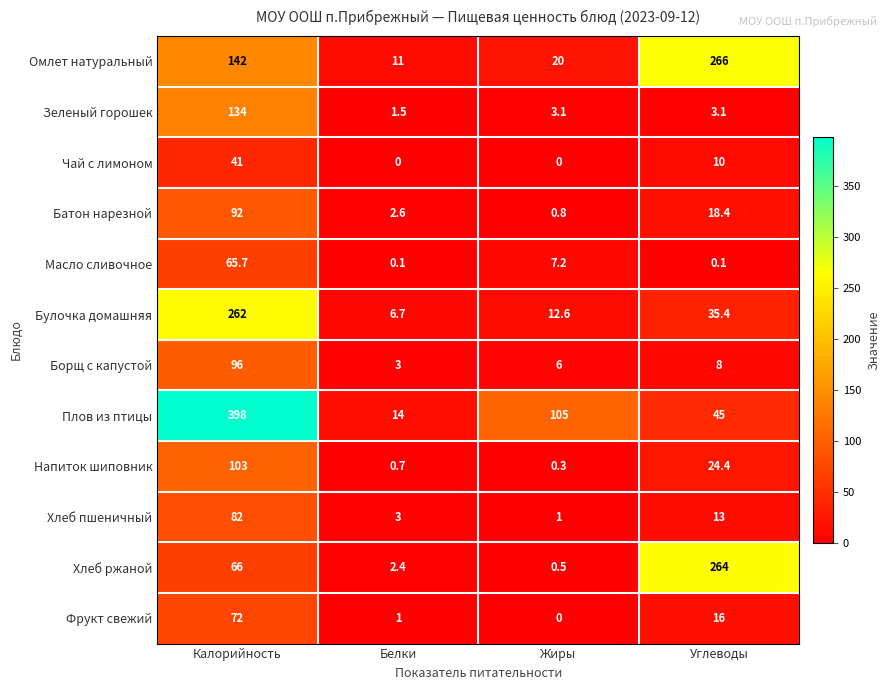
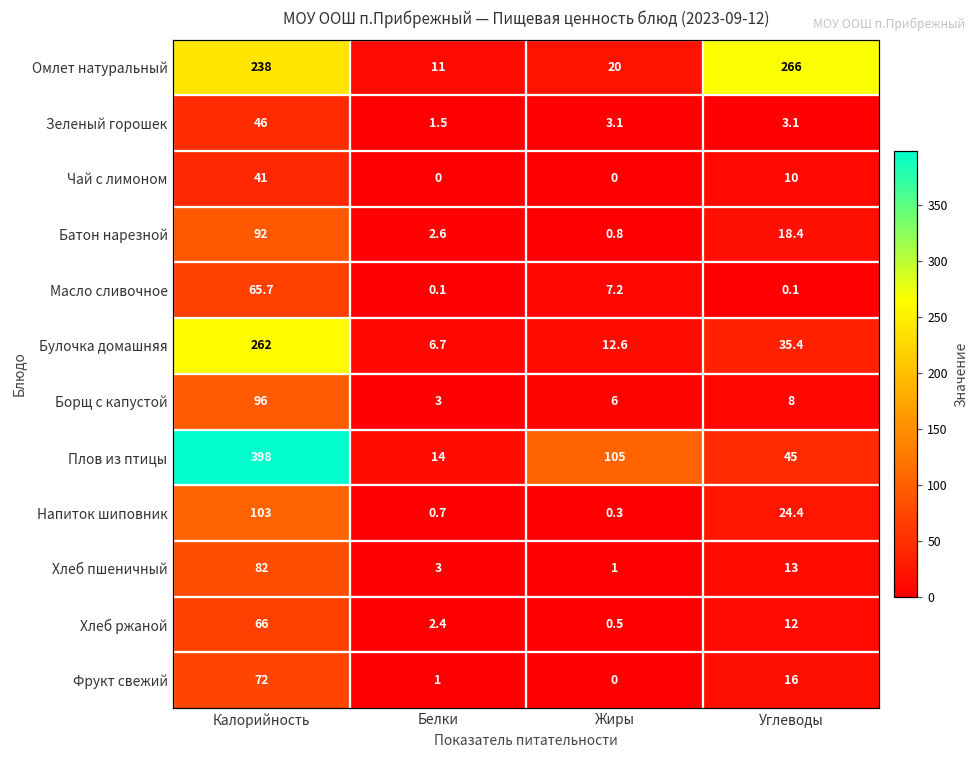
Омлет натуральный, Калорийность: 142 -> 238
Зеленый горошек, Калорийность: 134 -> 46
Хлеб ржаной, Углеводы: 264 -> 12
